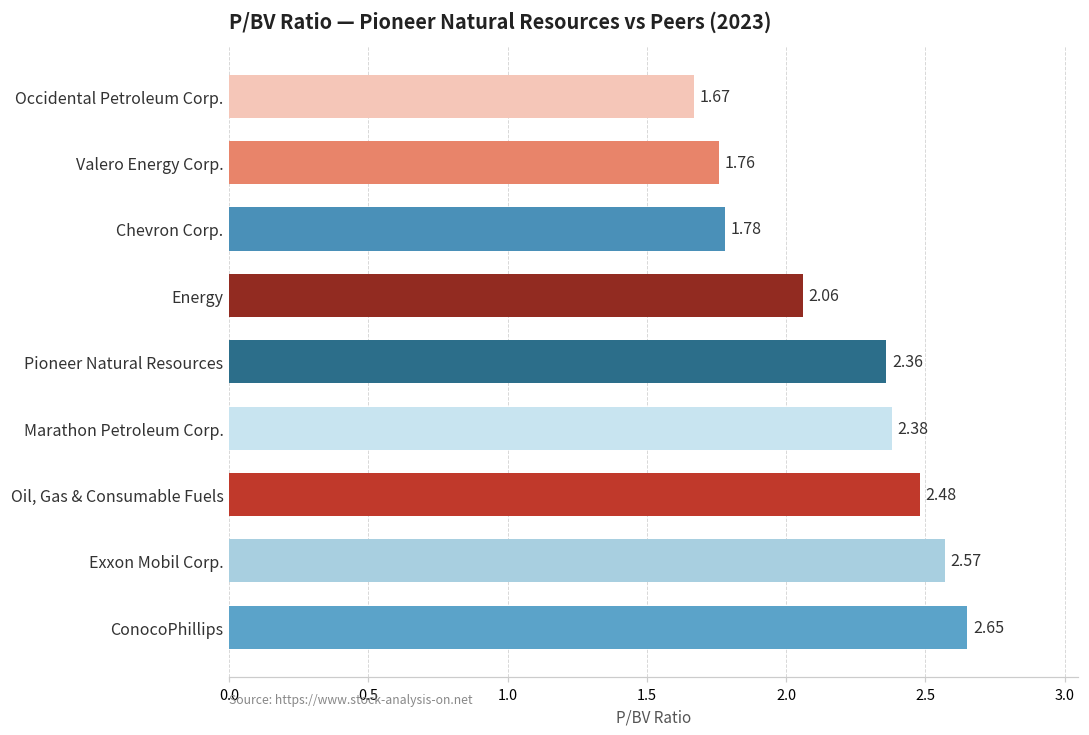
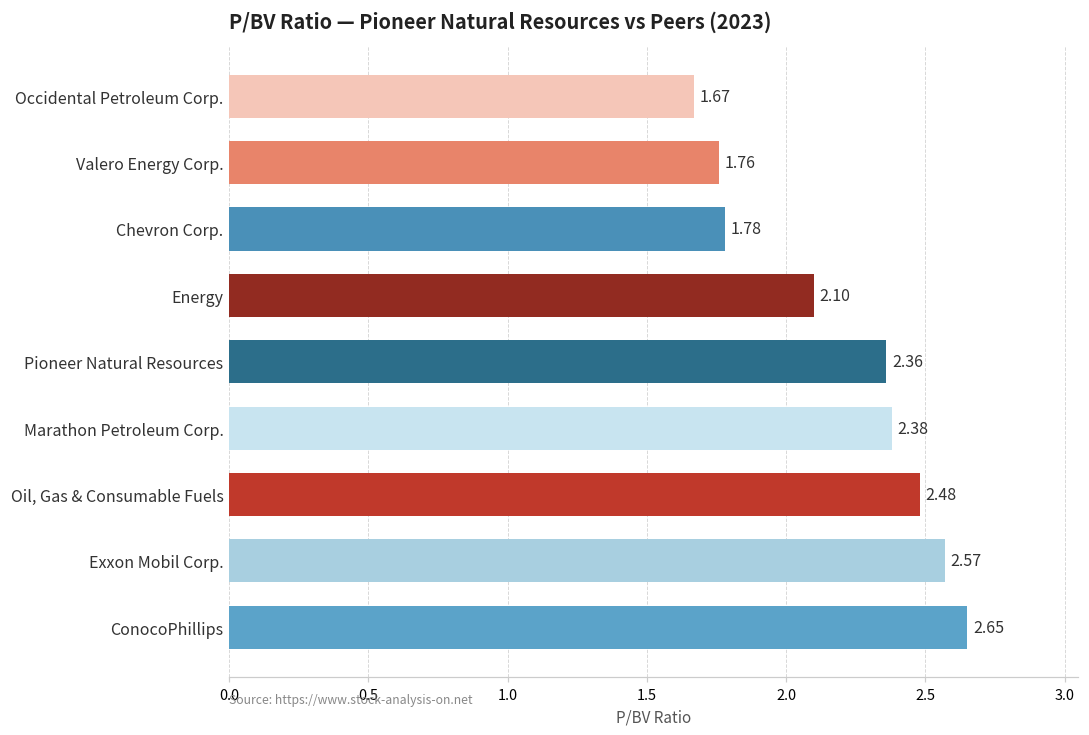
Energy: 2.06 -> 2.10
